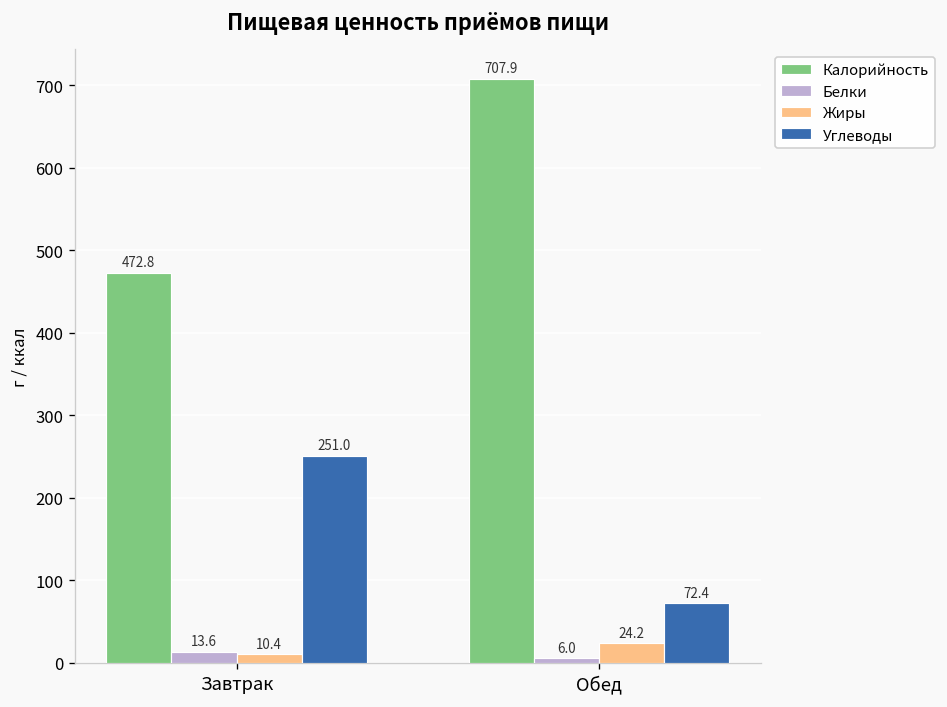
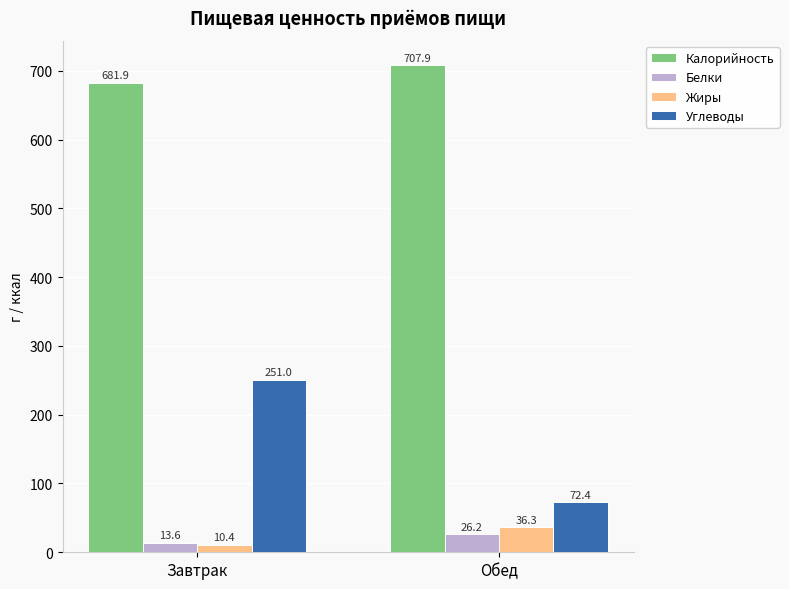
Калорийность, Завтрак: 472.8 -> 681.9
Белки, Обед: 6.0 -> 26.2
Жиры, Обед: 24.2 -> 36.3
